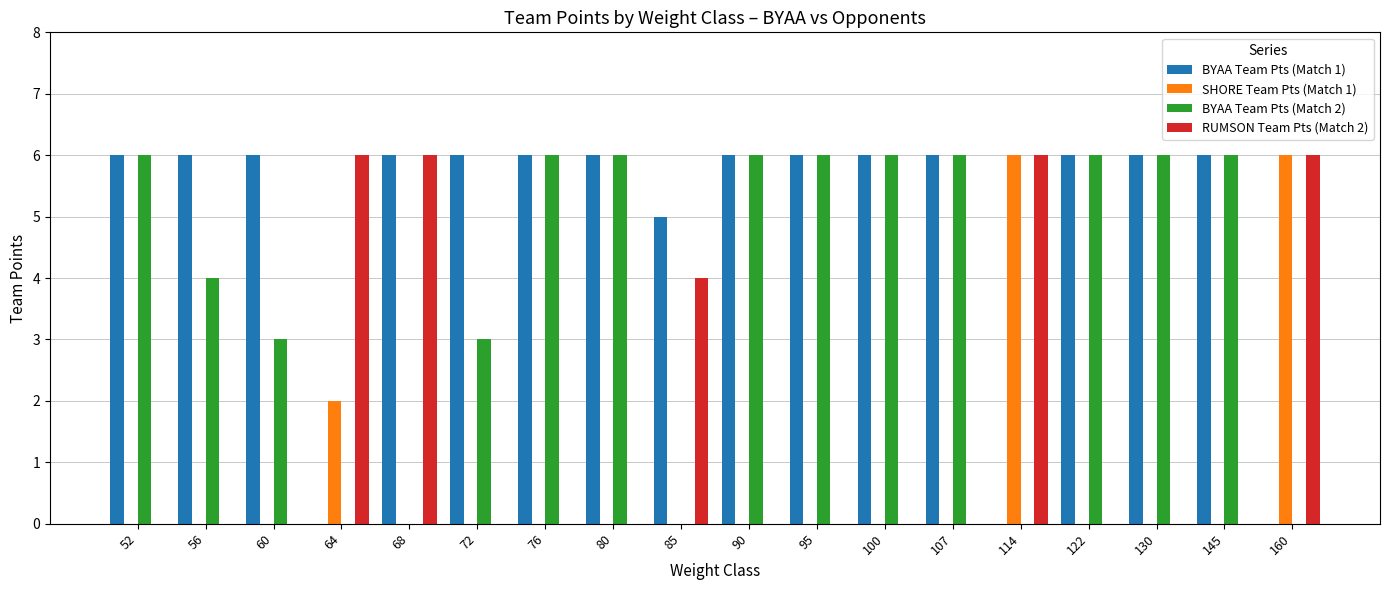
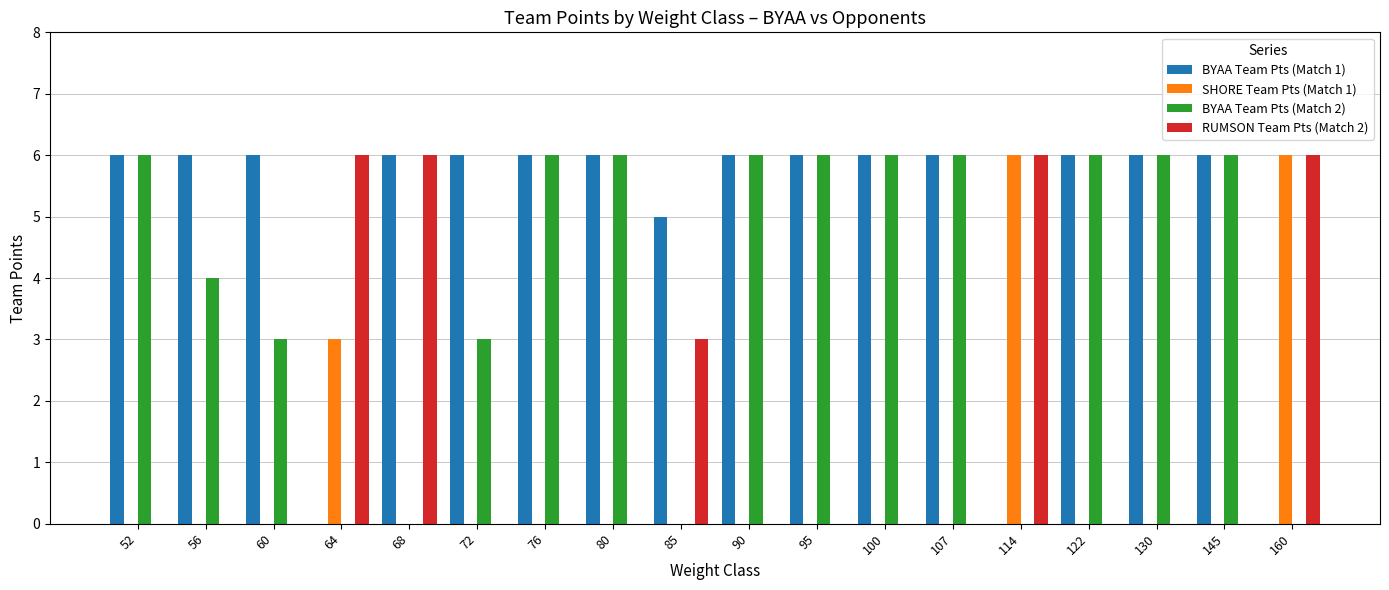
SHORE Team Pts (Match 1), 64: 2 -> 3
RUMSON Team Pts (Match 2), 85: 4 -> 3
